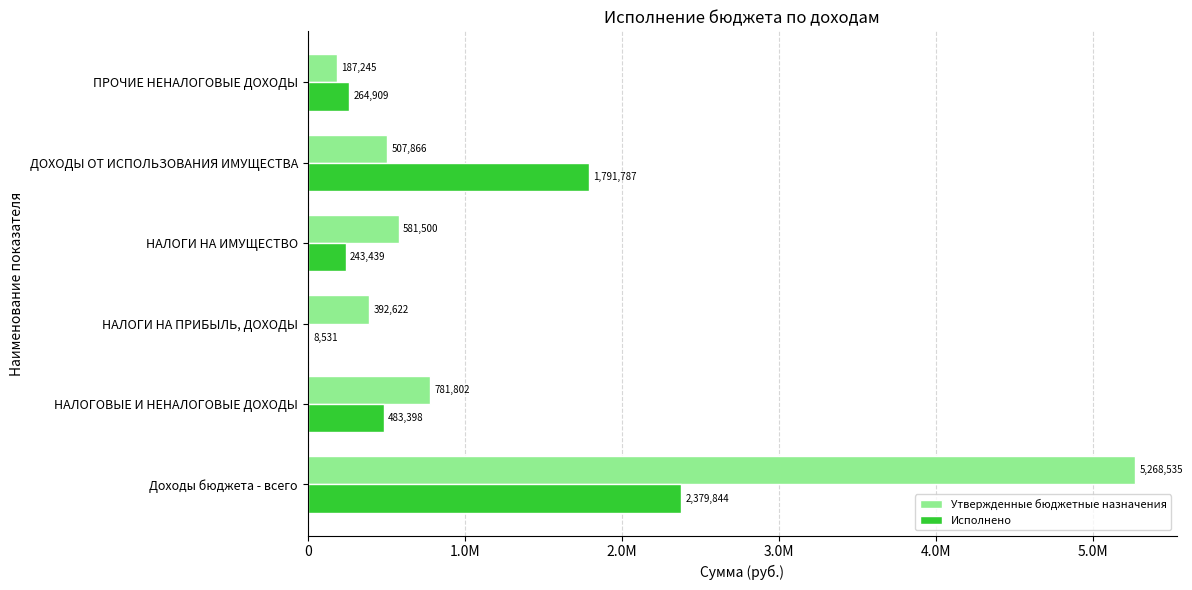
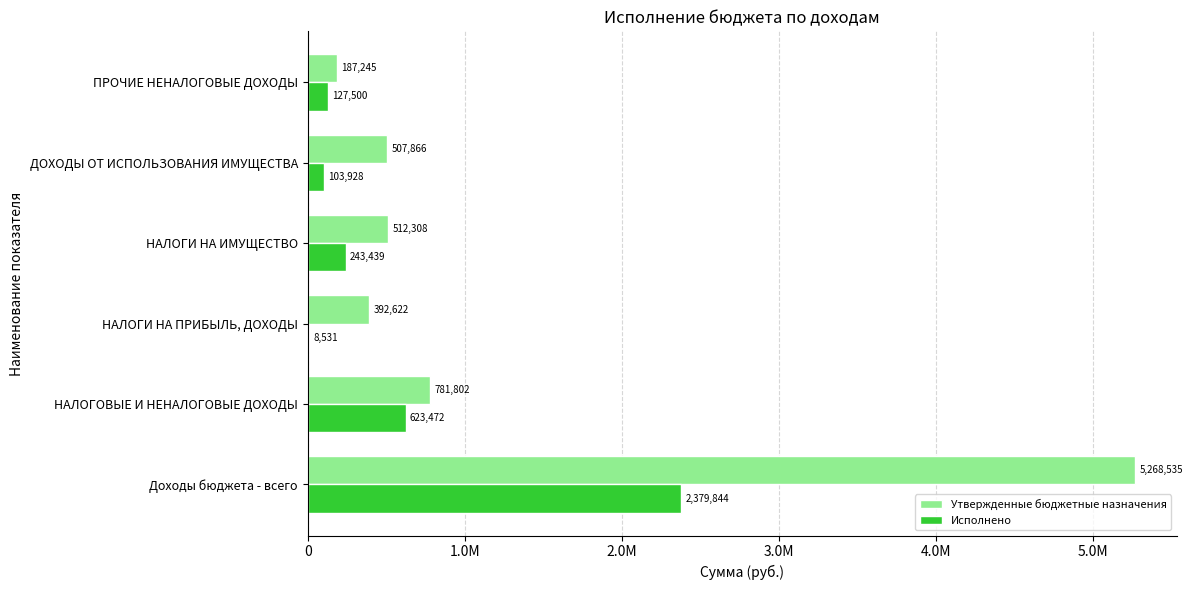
Исполнено, ПРОЧИЕ НЕНАЛОГОВЫЕ ДОХОДЫ: 264,909 -> 127,500
Исполнено, ДОХОДЫ ОТ ИСПОЛЬЗОВАНИЯ ИМУЩЕСТВА: 1,791,787 -> 103,928
Утвержденные бюджетные назначения, НАЛОГИ НА ИМУЩЕСТВО: 581,500 -> 512,308
Исполнено, НАЛОГОВЫЕ И НЕНАЛОГОВЫЕ ДОХОДЫ: 483,398 -> 623,472
